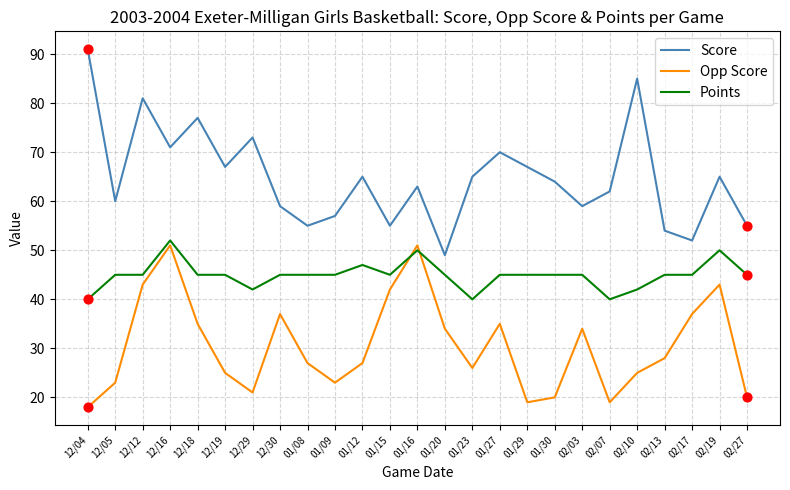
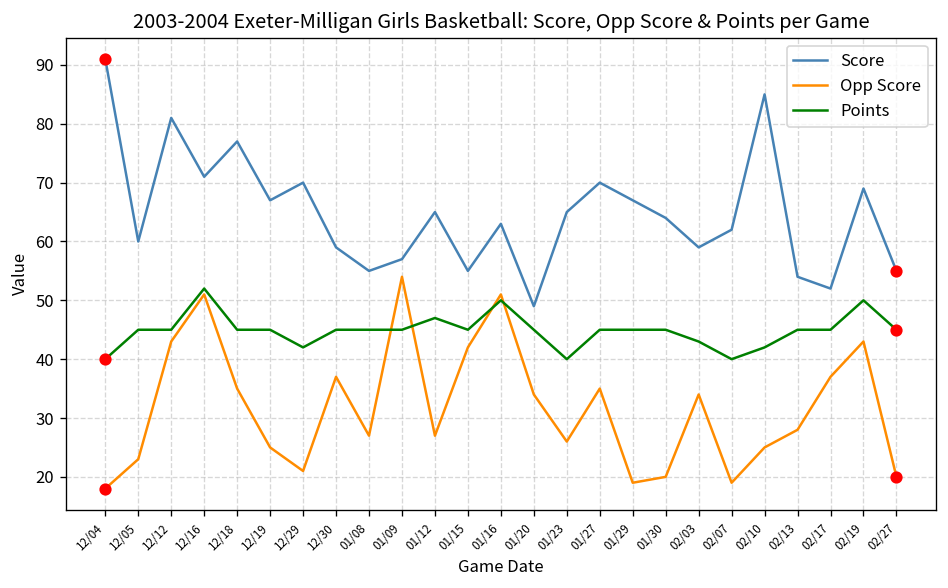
Score, 12/29: 73 -> 70
Opp Score, 01/09: 23 -> 54
Points, 02/03: 45 -> 43
Score, 02/19: 65 -> 69
